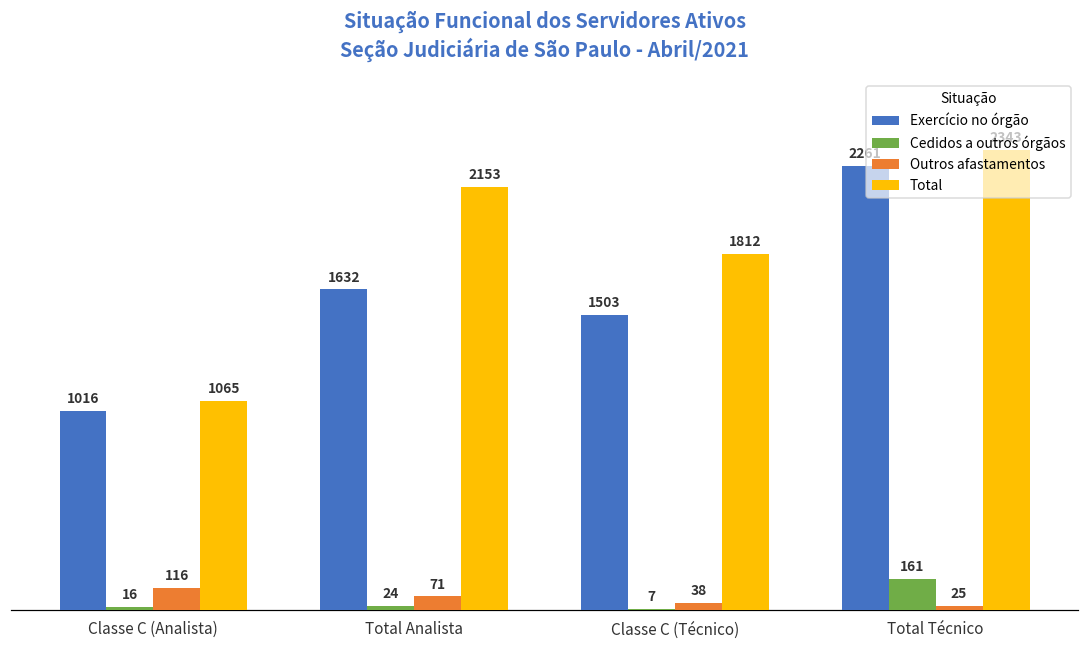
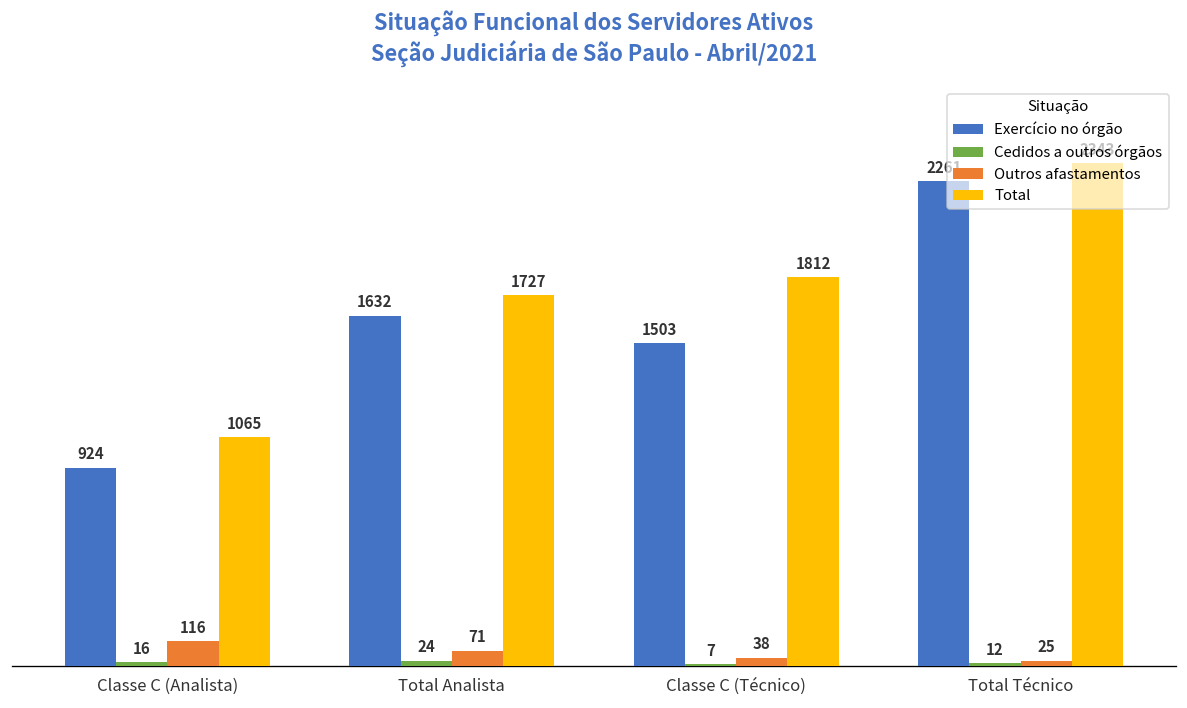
Exercício no órgão, Classe C (Analista): 1016 -> 924
Total, Total Analista: 2153 -> 1727
Cedidos a outros órgãos, Total Técnico: 161 -> 12
